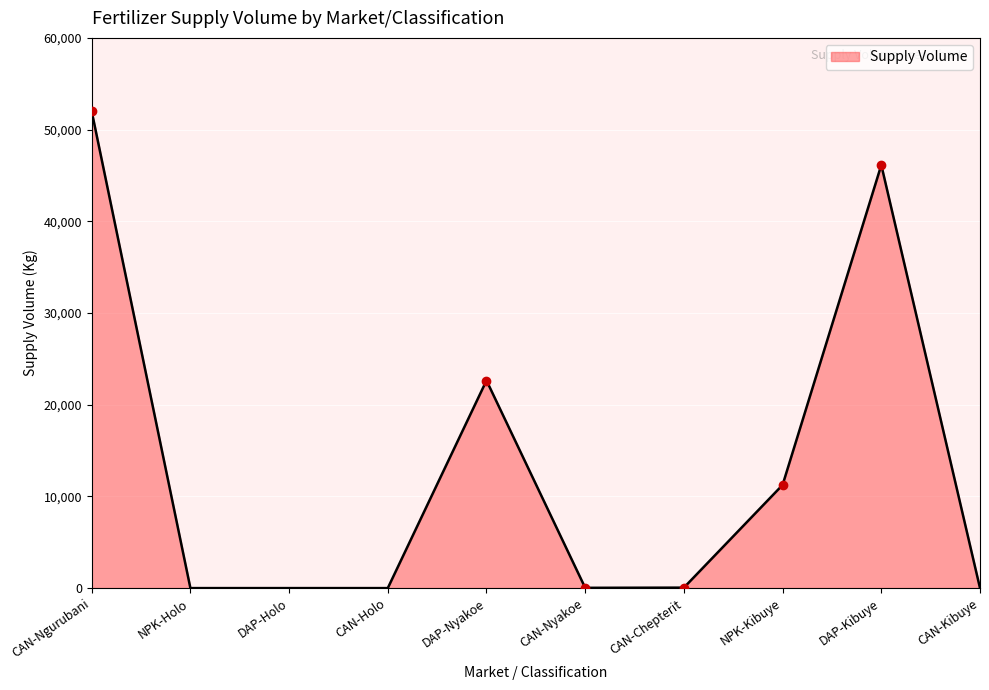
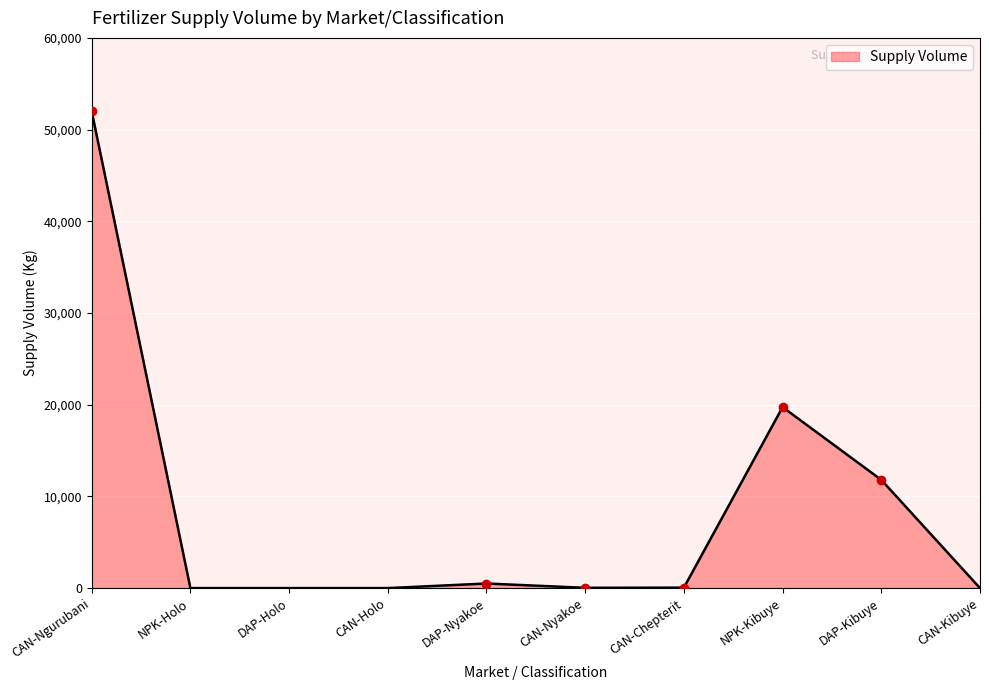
Supply Volume, DAP-Nyakoe: 23,000 -> 1,000
Supply Volume, NPK-Kibuye: 11,000 -> 20,000
Supply Volume, DAP-Kibuye: 46,000 -> 12,000
